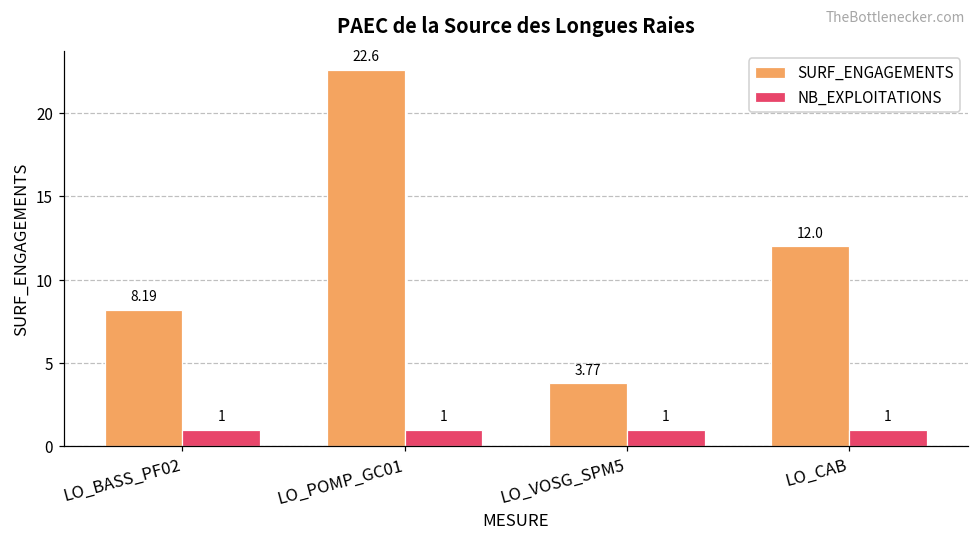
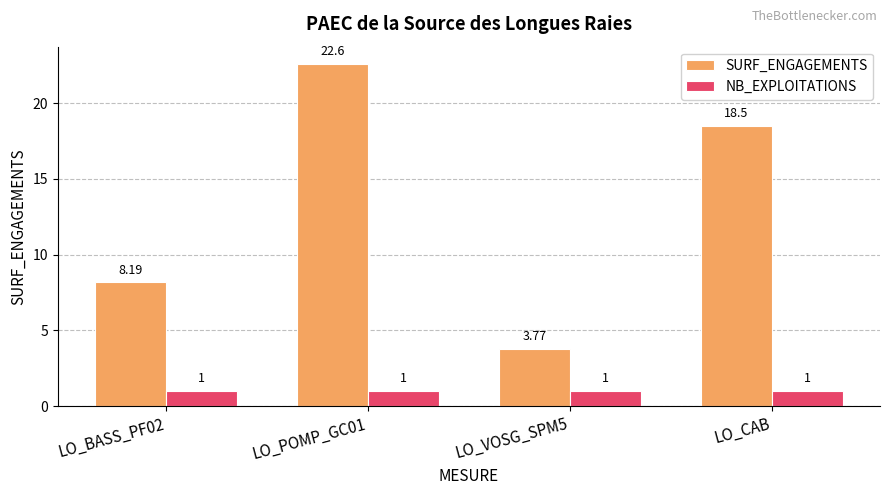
SURF_ENGAGEMENTS, LO_CAB: 12.0 -> 18.5
